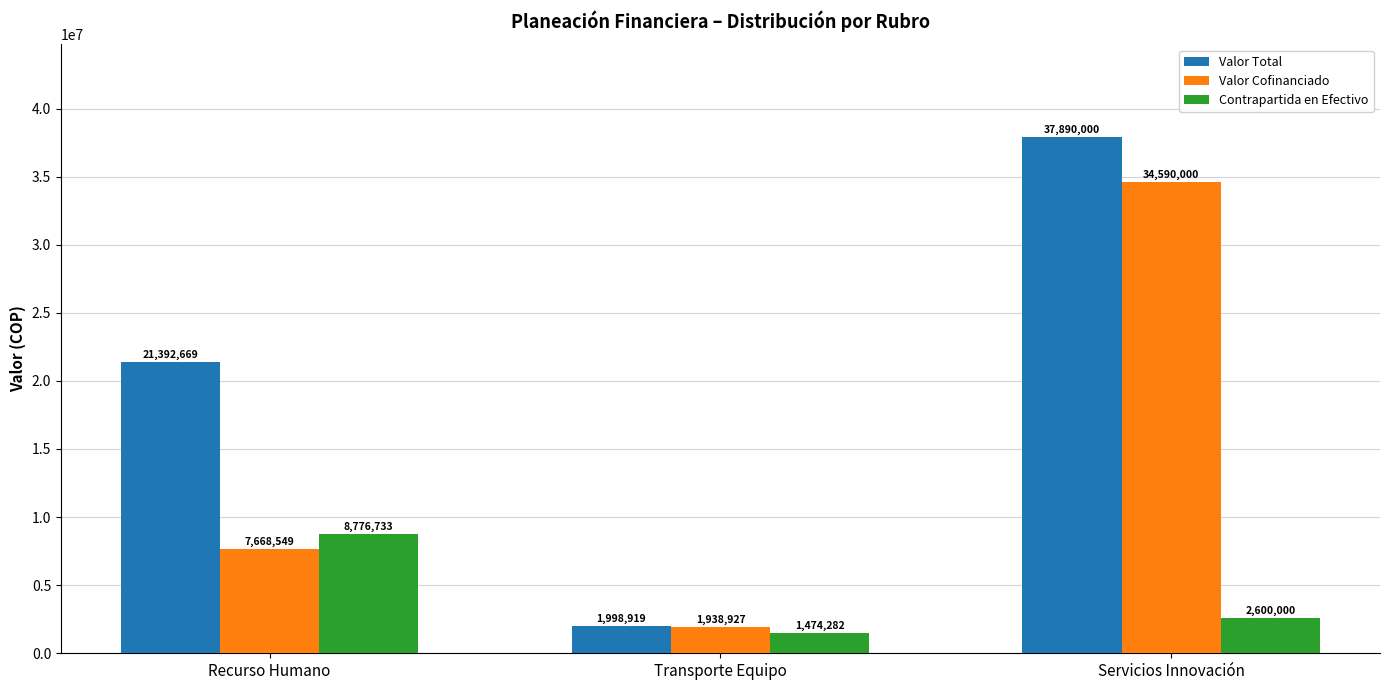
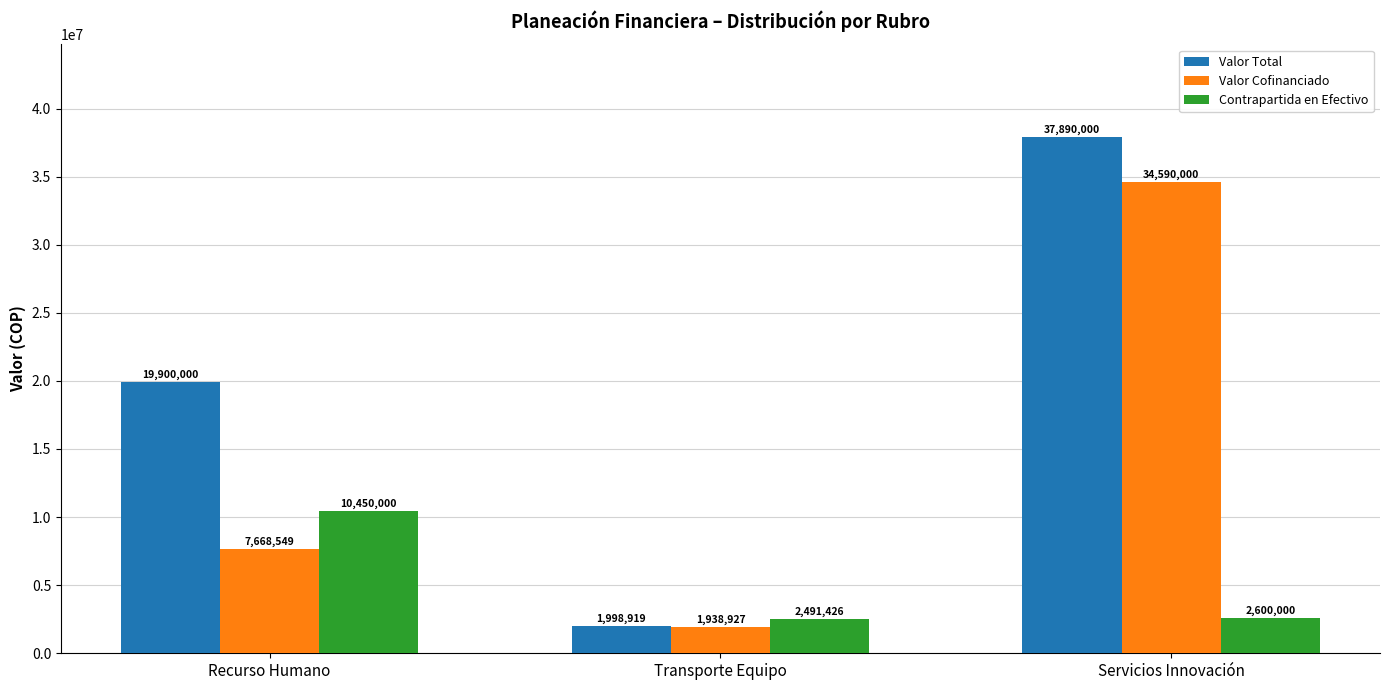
Valor Total, Recurso Humano: 21,392,669 -> 19,900,000
Contrapartida en Efectivo, Recurso Humano: 8,776,733 -> 10,450,000
Contrapartida en Efectivo, Transporte Equipo: 1,474,282 -> 2,491,426
